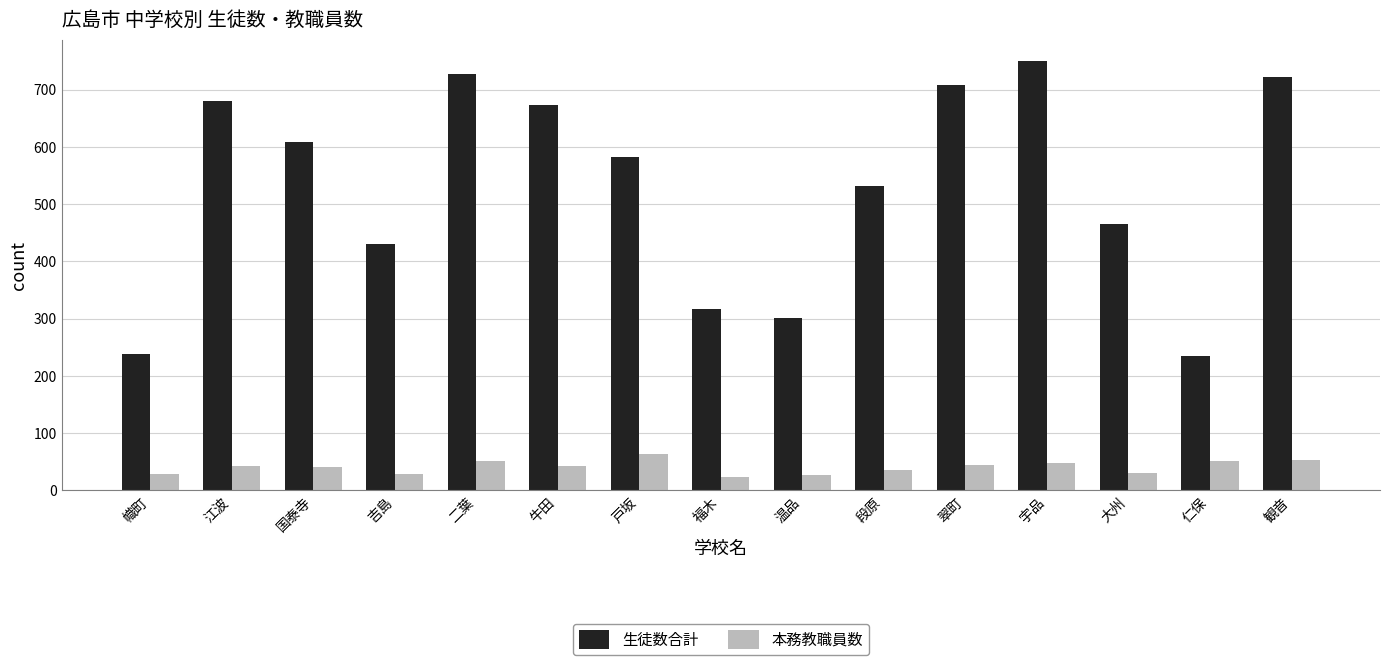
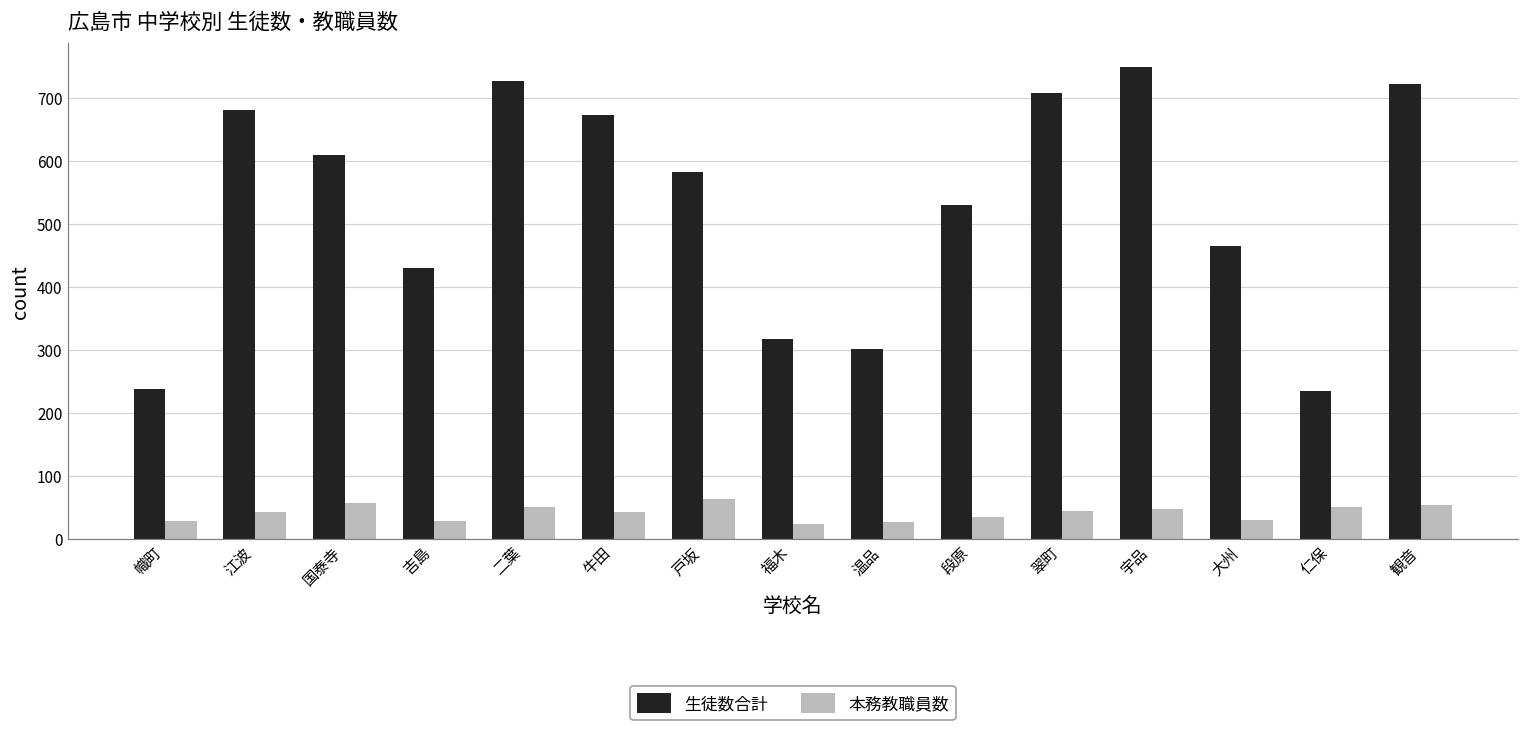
本務教職員数, 国泰寺: 40 -> 60
